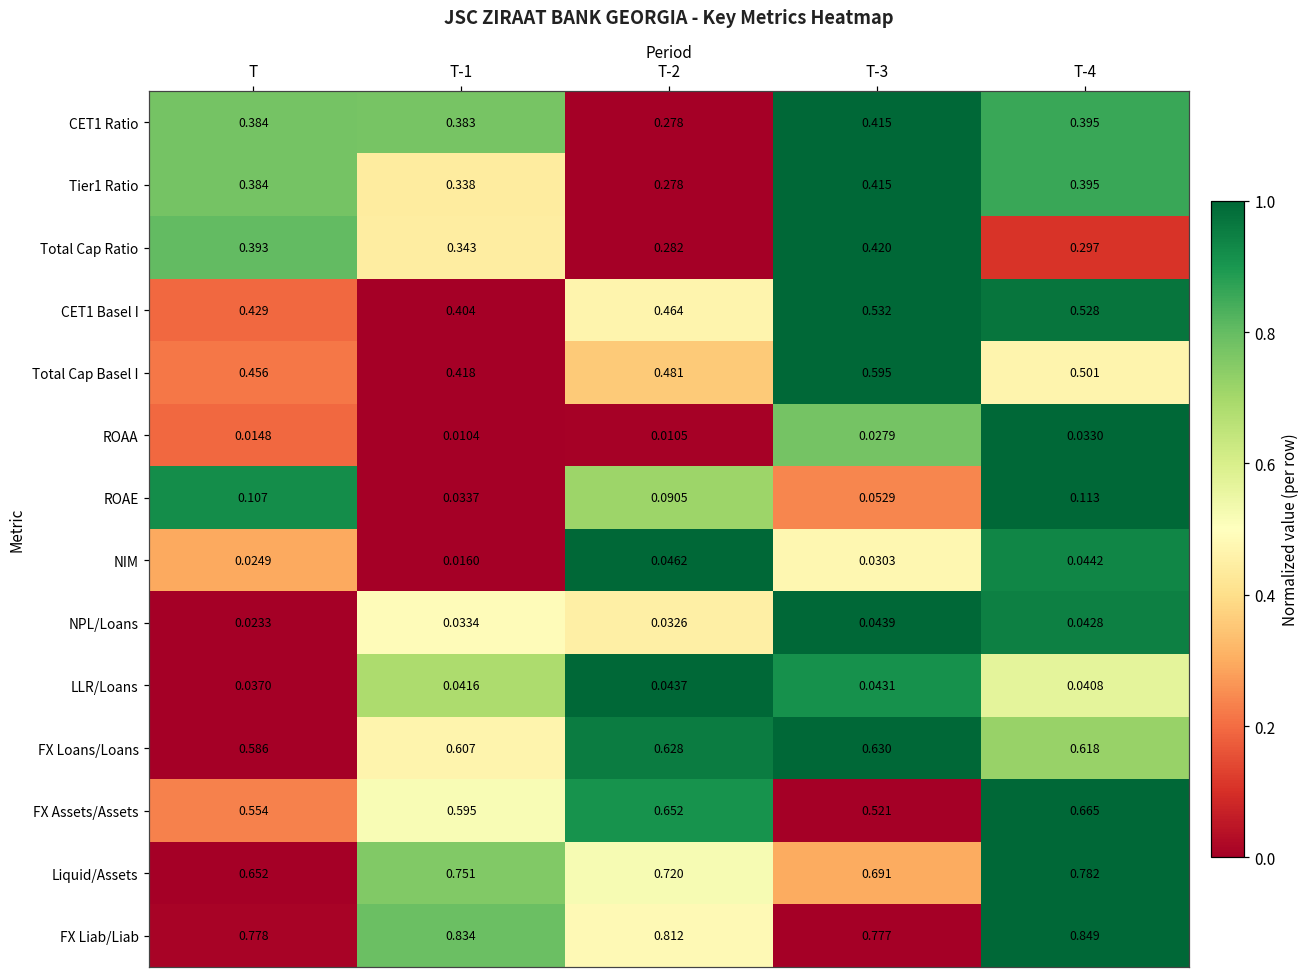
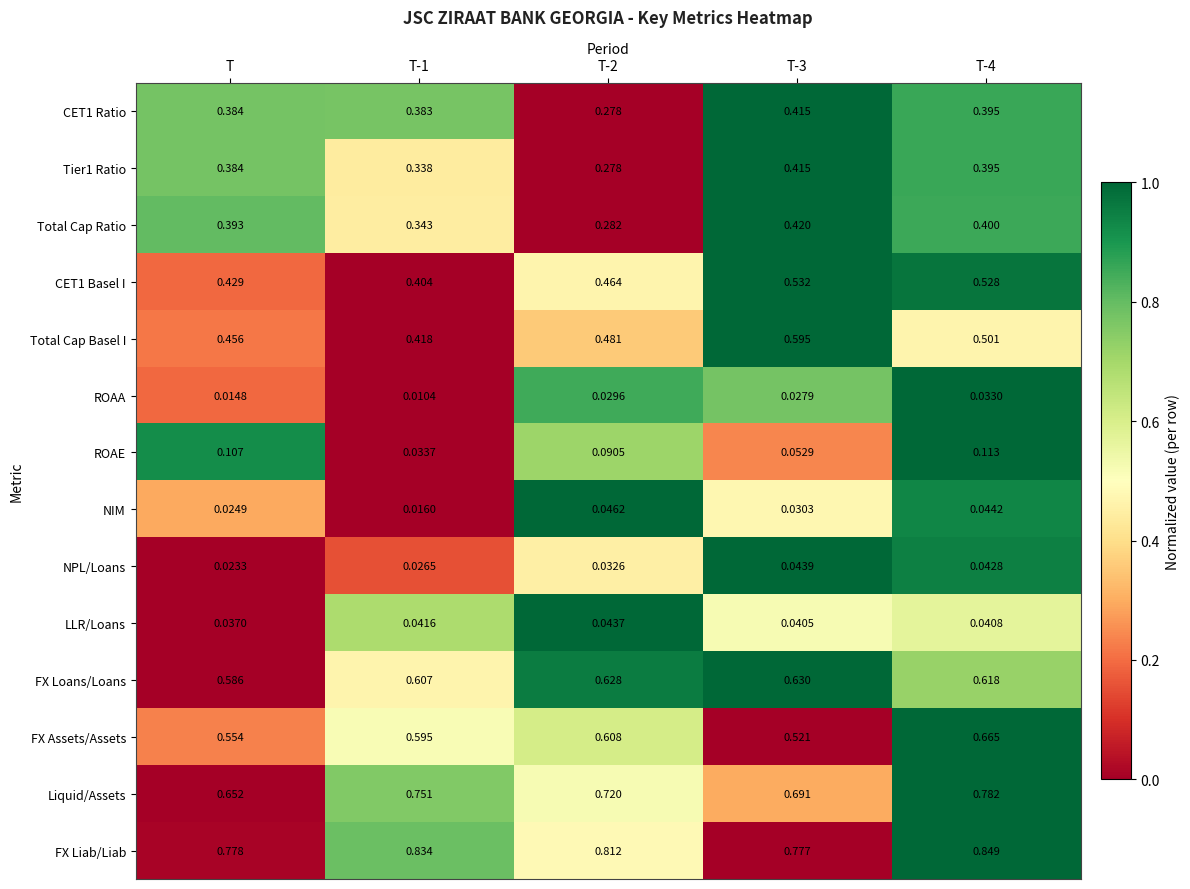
Total Cap Ratio, T-4: 0.297 -> 0.400
ROAA, T-2: 0.0105 -> 0.0296
NPL/Loans, T-1: 0.0334 -> 0.0265
LLR/Loans, T-3: 0.0431 -> 0.0405
FX Assets/Assets, T-2: 0.652 -> 0.608
